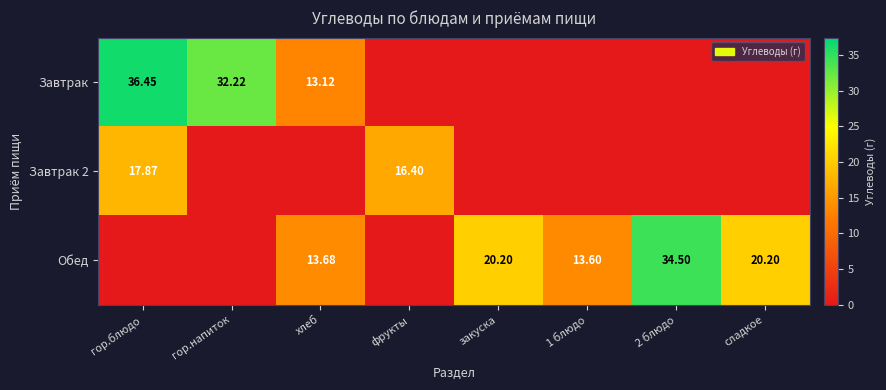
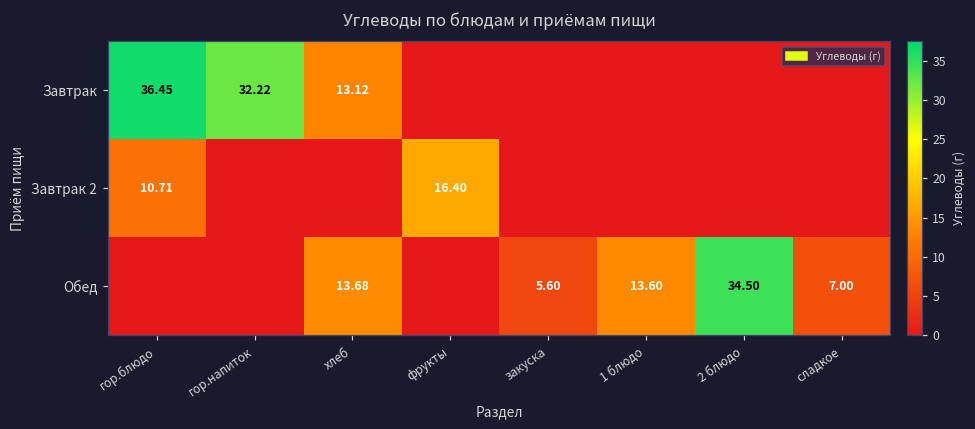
Завтрак 2, гор.блюдо: 17.87 -> 10.71
Обед, закуска: 20.20 -> 5.60
Обед, сладкое: 20.20 -> 7.00
